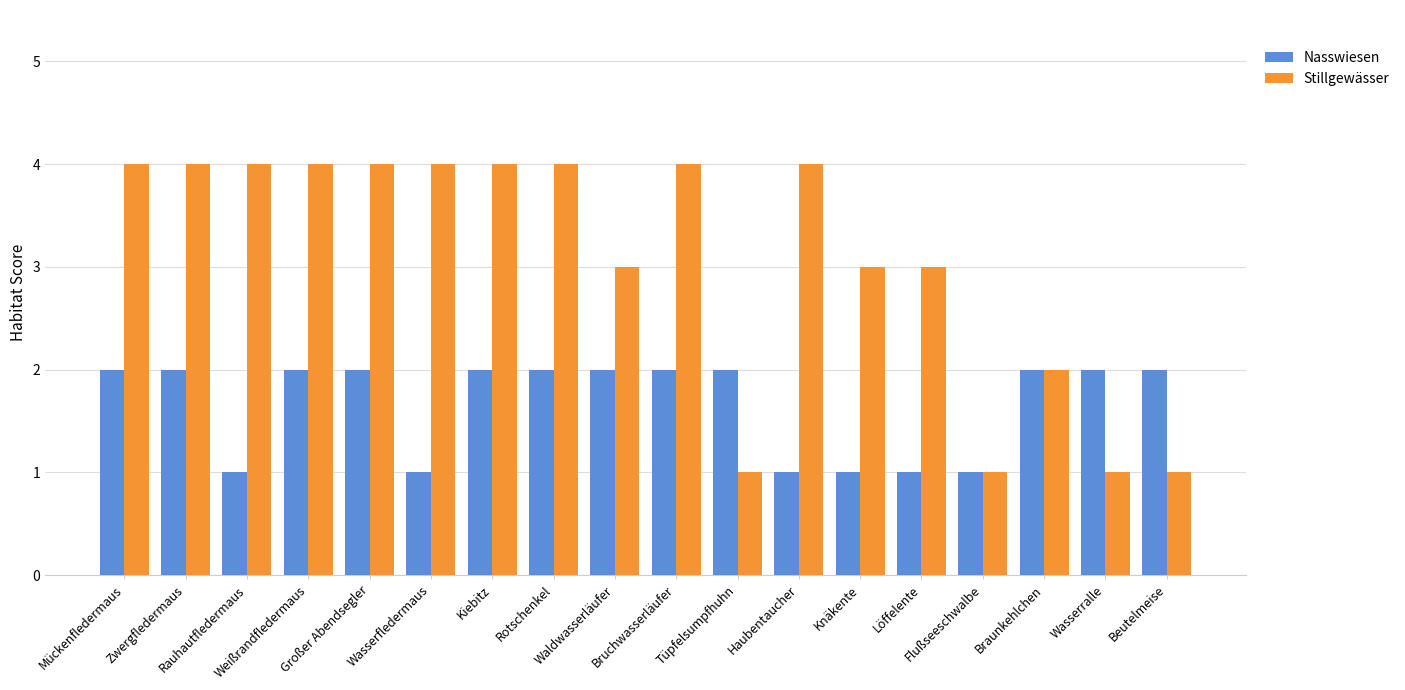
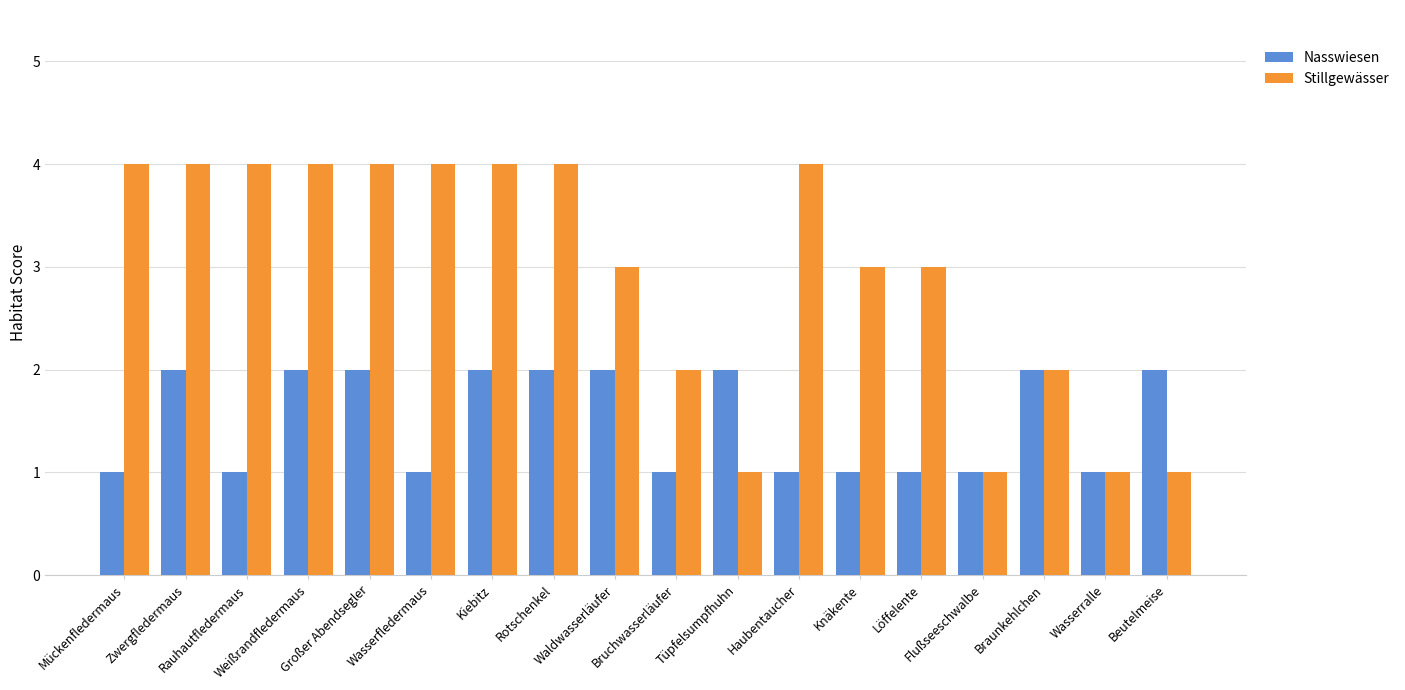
Nasswiesen, Mückenfledermaus: 2 -> 1
Nasswiesen, Bruchwasserläufer: 2 -> 1
Stillgewässer, Bruchwasserläufer: 4 -> 2
Nasswiesen, Wasserralle: 2 -> 1
